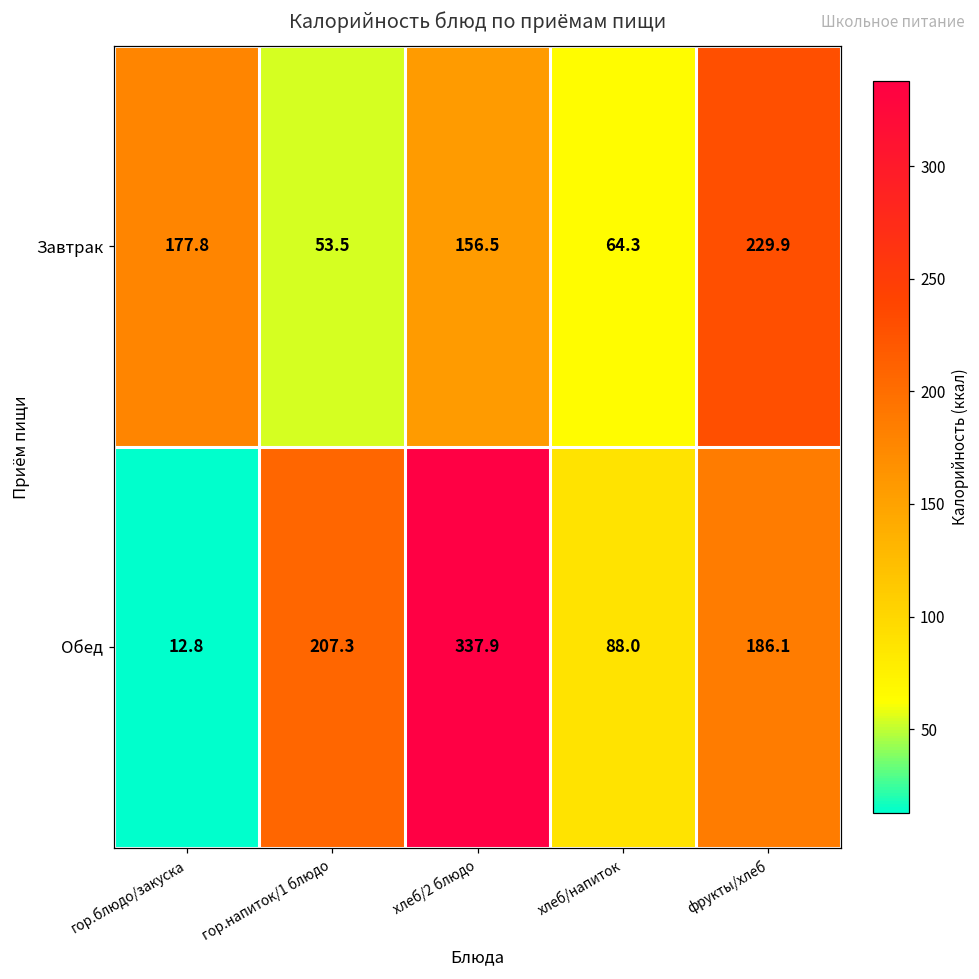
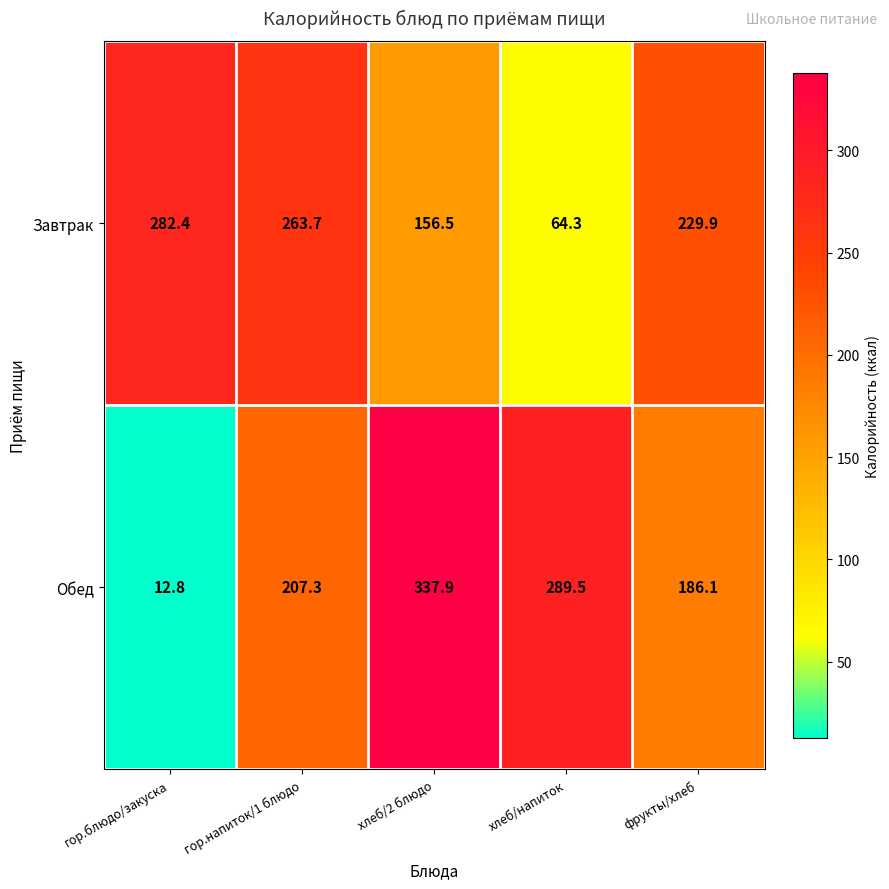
Завтрак, гор.блюдо/закуска: 177.8 -> 282.4
Завтрак, гор.напиток/1 блюдо: 53.5 -> 263.7
Обед, хлеб/напиток: 88.0 -> 289.5
